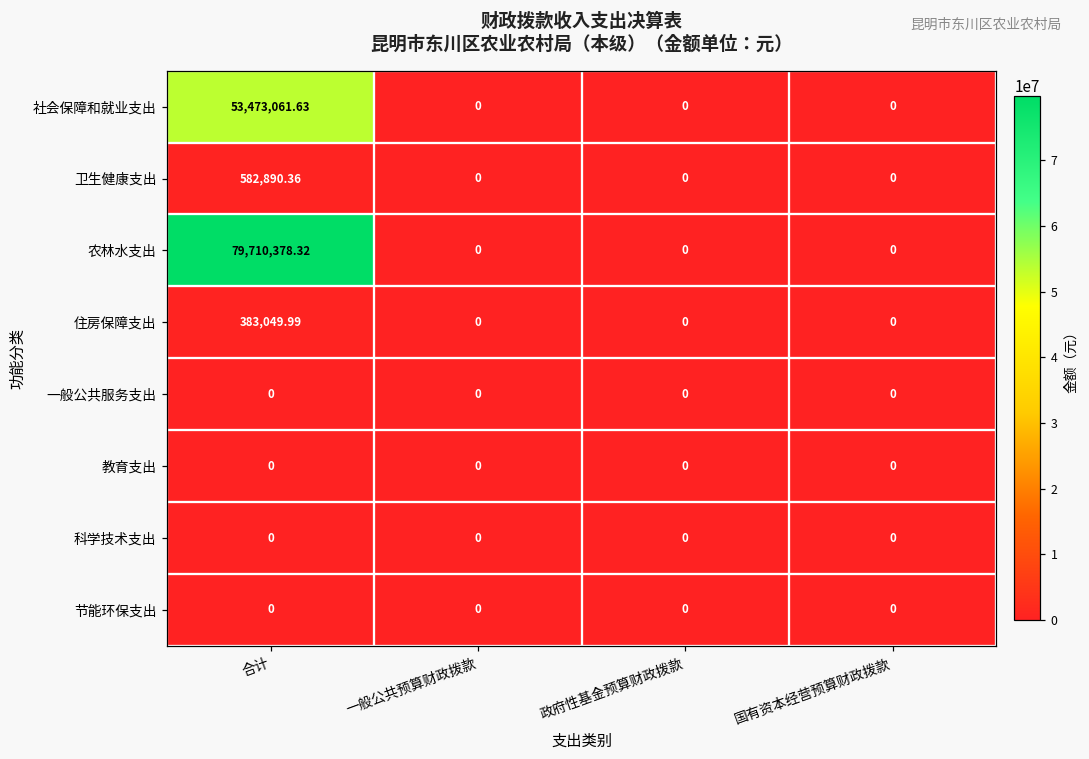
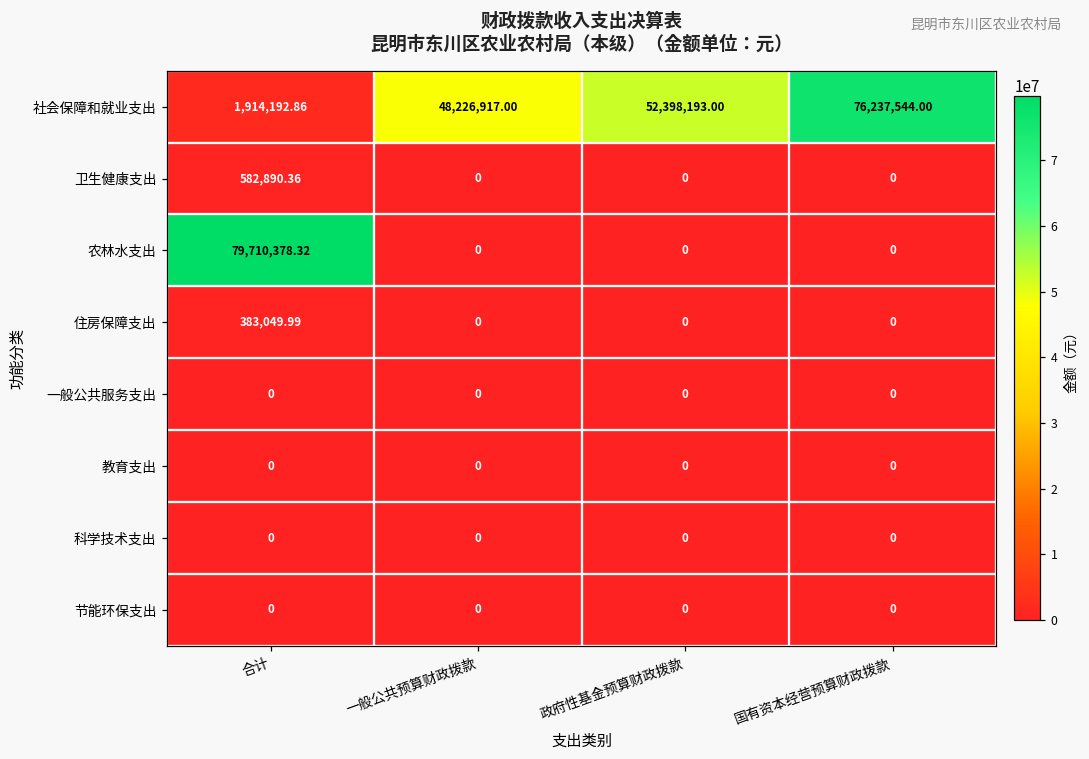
社会保障和就业支出, 合计: 53,473,061.63 -> 1,914,192.86
社会保障和就业支出, 一般公共预算财政拨款: 0 -> 48,226,917.00
社会保障和就业支出, 政府性基金预算财政拨款: 0 -> 52,398,193.00
社会保障和就业支出, 国有资本经营预算财政拨款: 0 -> 76,237,544.00
